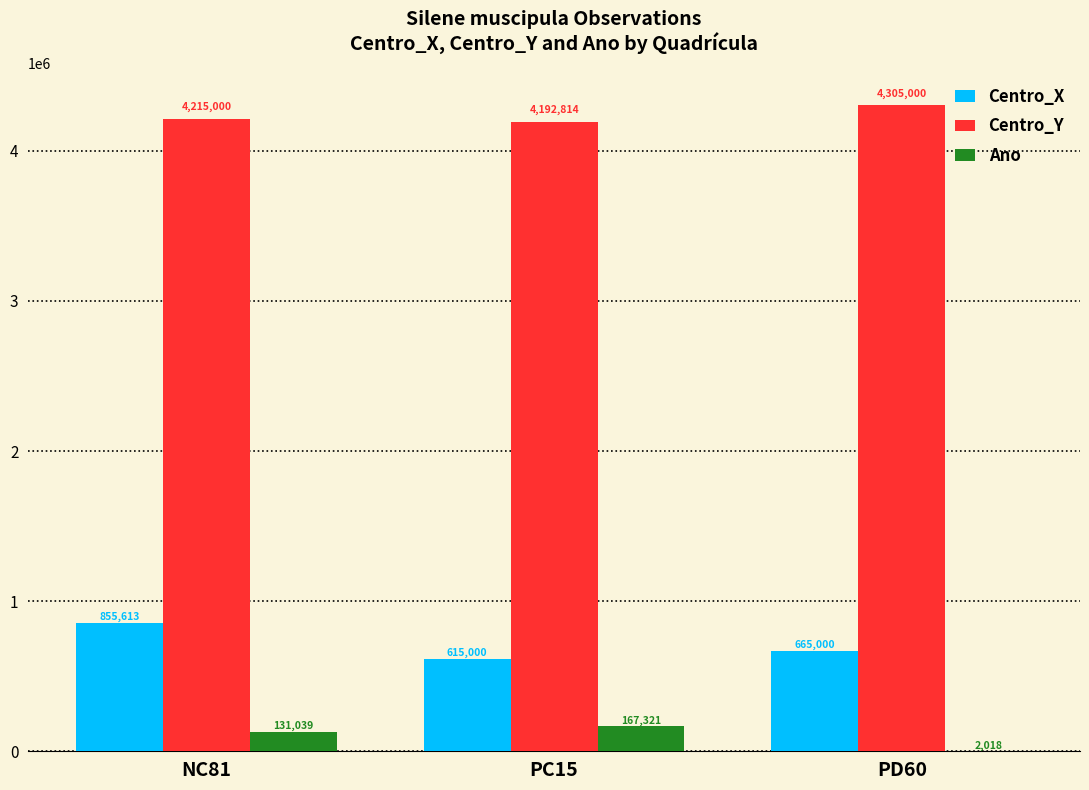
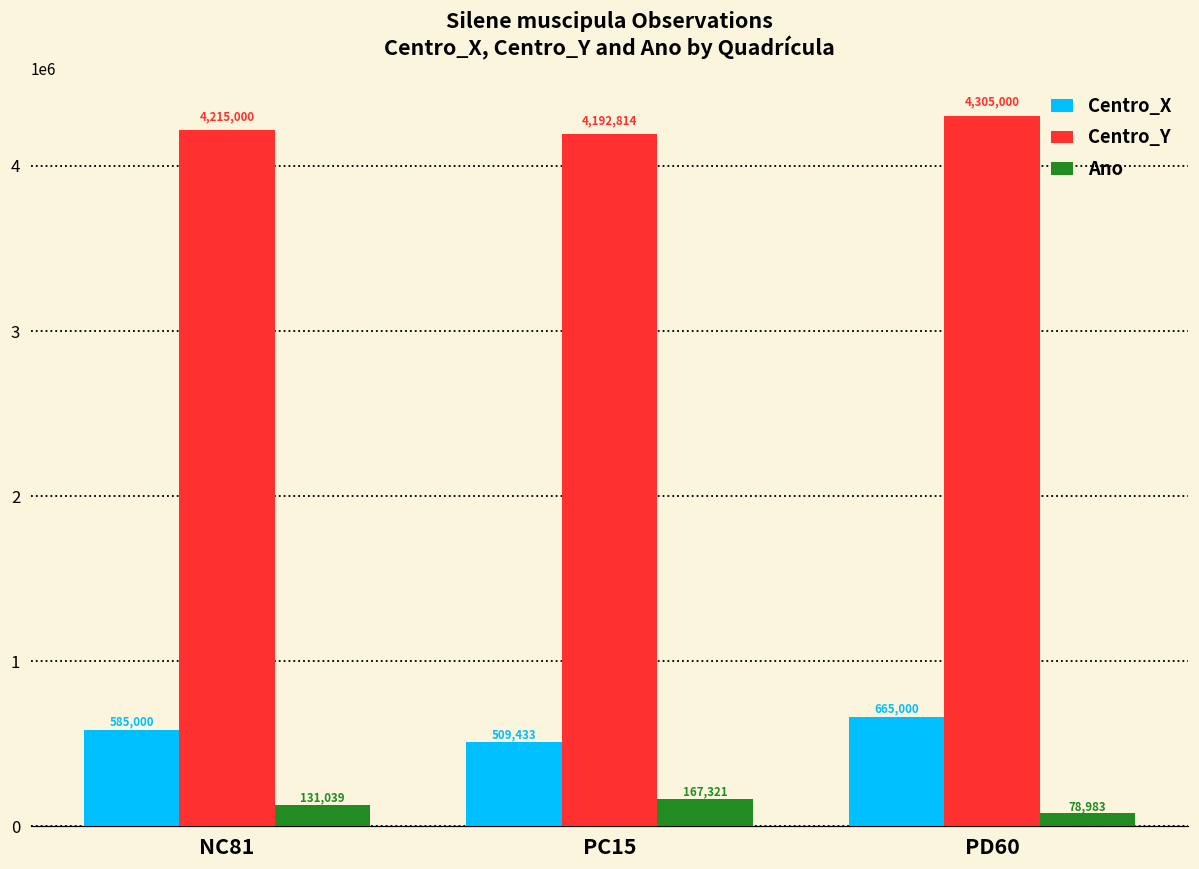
Centro_X, NC81: 855,613 -> 585,000
Centro_X, PC15: 615,000 -> 509,433
Ano, PD60: 2,018 -> 78,983
